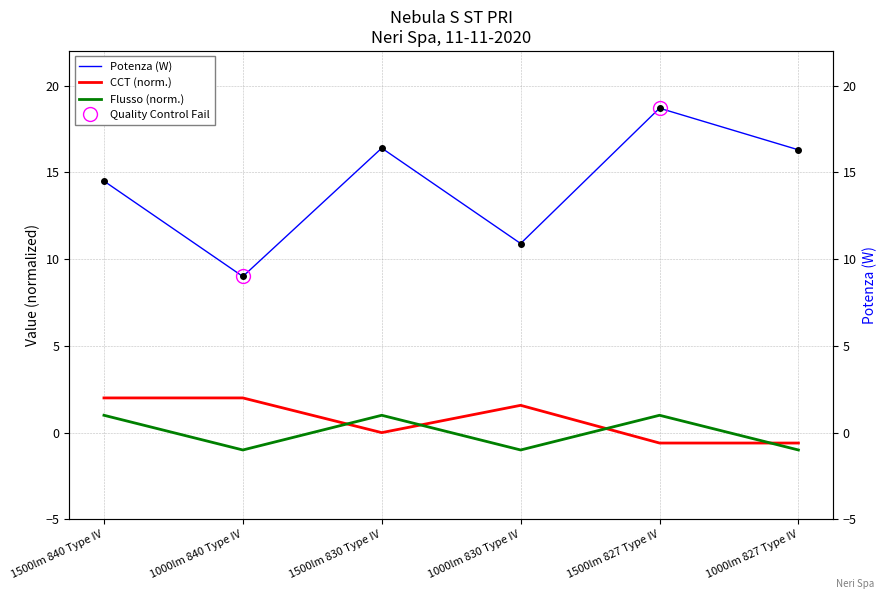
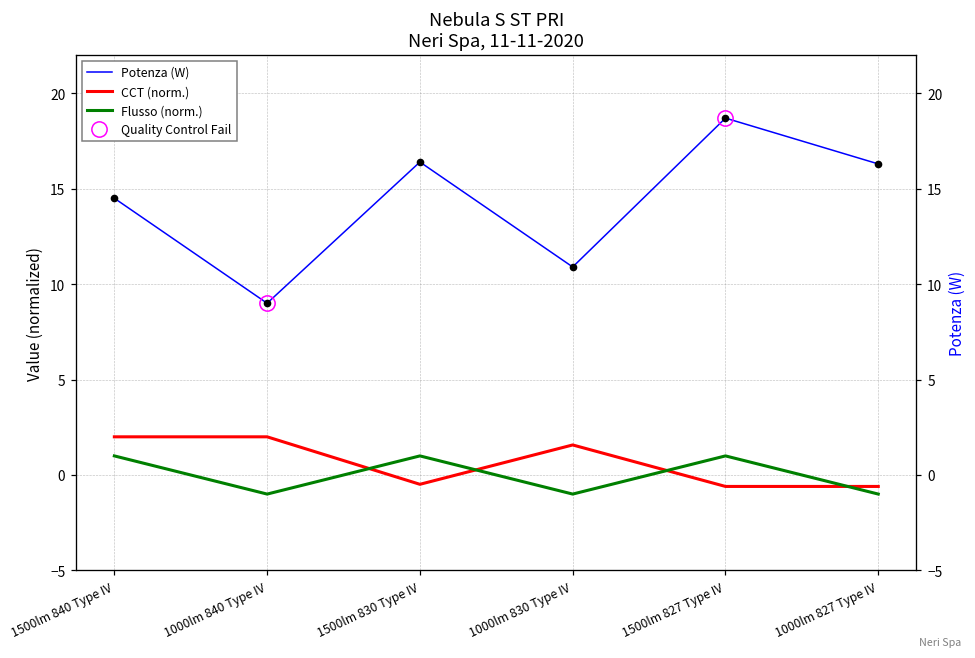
CCT (norm.), 1500lm 830 Type IV: 0.0 -> -0.5
